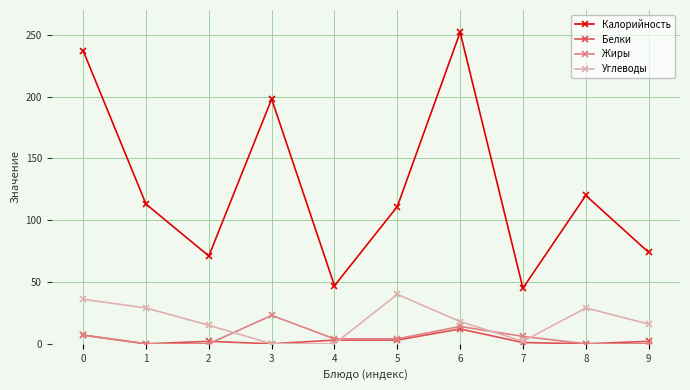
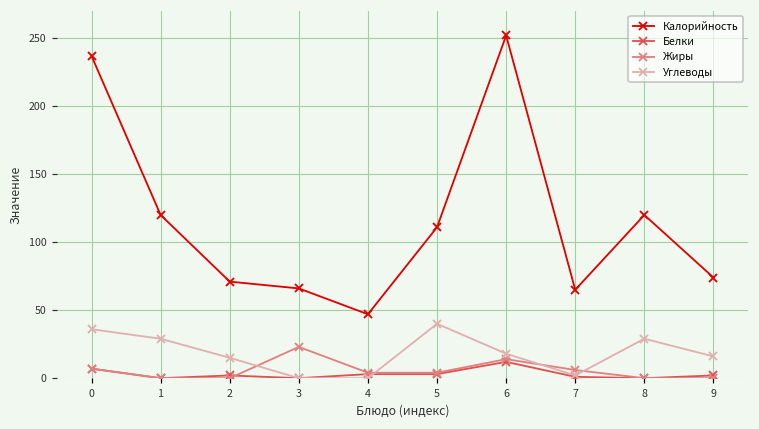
Калорийность, 1: 113 -> 120
Калорийность, 3: 198 -> 66
Калорийность, 7: 45 -> 65
